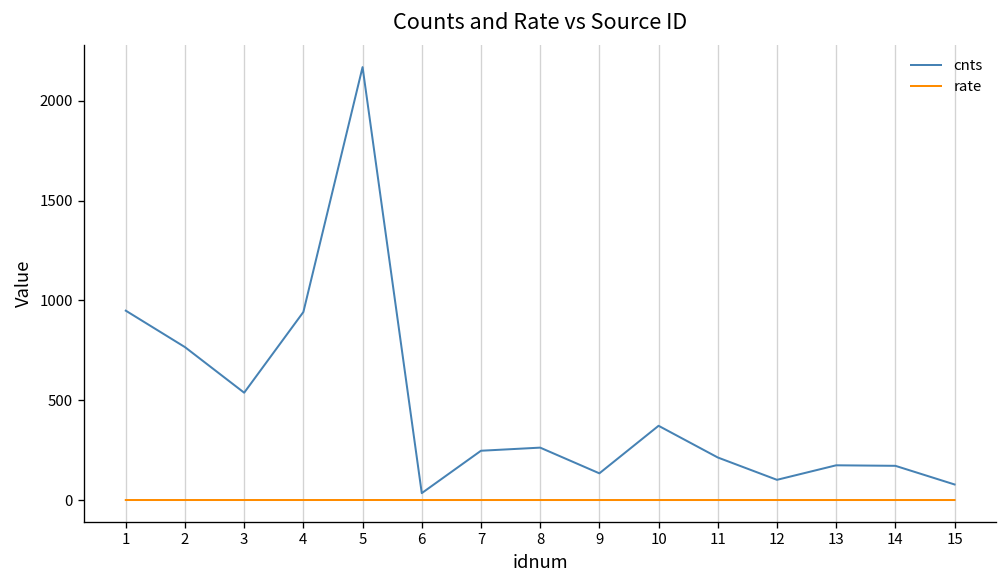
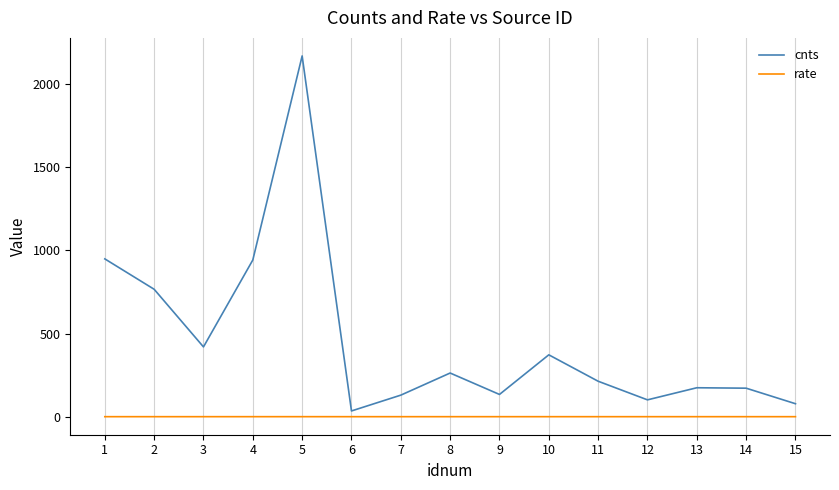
cnts, 3: 540 -> 420
cnts, 7: 250 -> 130
